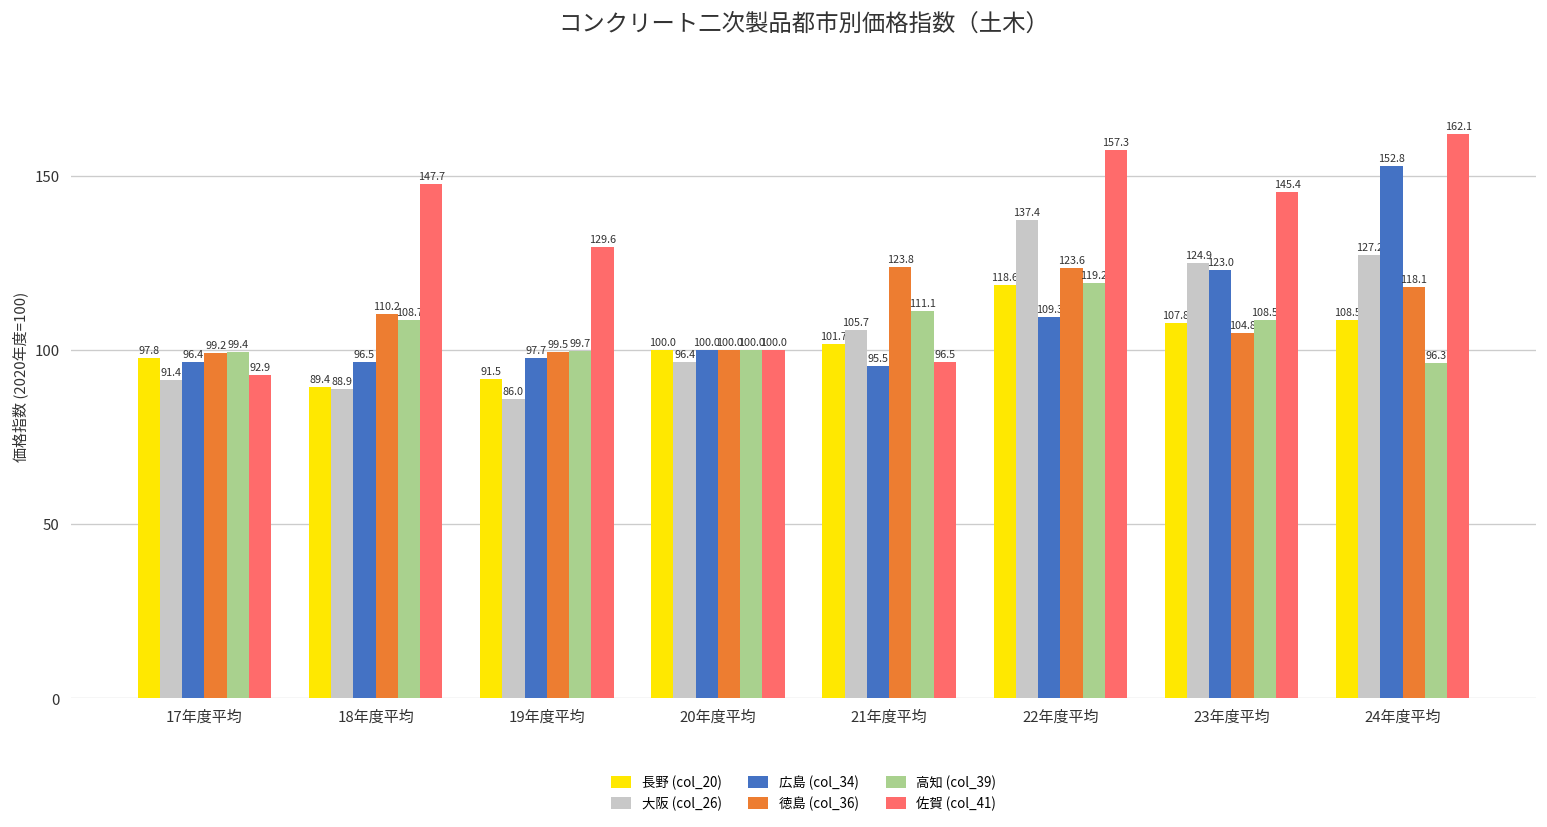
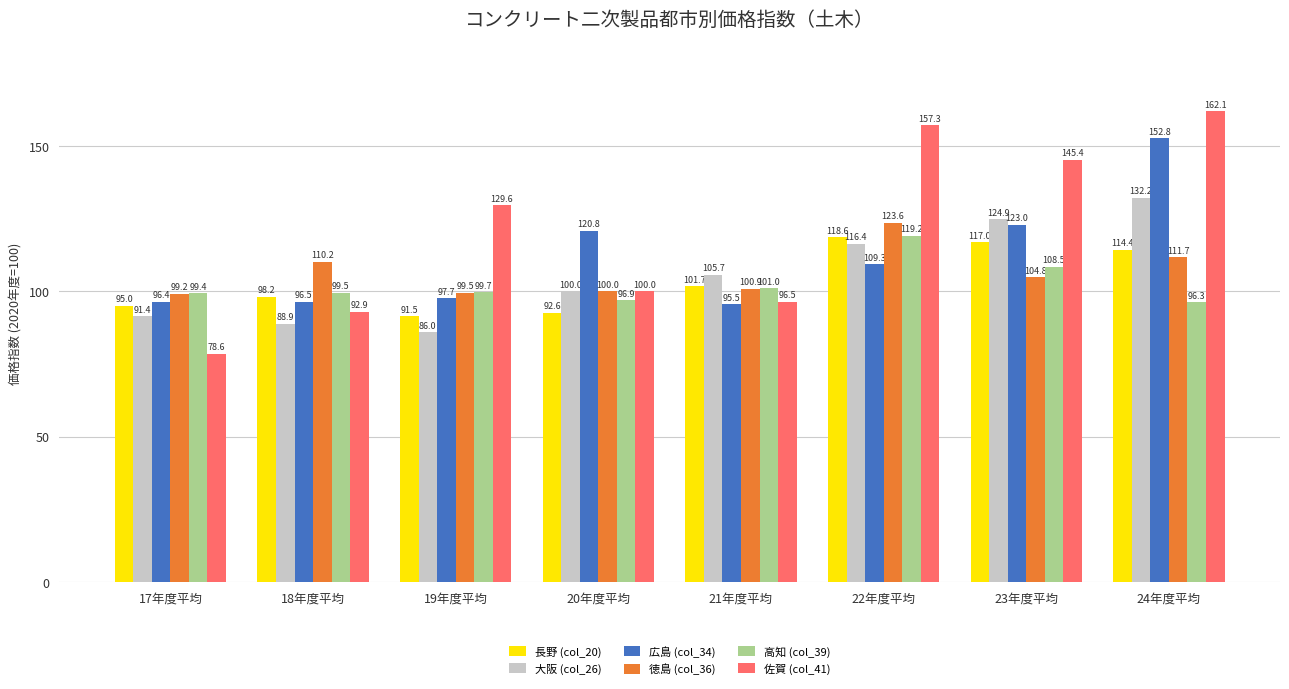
長野 (col_20), 17年度平均: 97.8 -> 95.0
佐賀 (col_41), 17年度平均: 92.9 -> 78.6
長野 (col_20), 18年度平均: 89.4 -> 98.2
高知 (col_39), 18年度平均: 108.7 -> 99.5
佐賀 (col_41), 18年度平均: 147.7 -> 92.9
長野 (col_20), 20年度平均: 100.0 -> 92.6
大阪 (col_26), 20年度平均: 96.4 -> 100.0
広島 (col_34), 20年度平均: 100.0 -> 120.8
高知 (col_39), 20年度平均: 100.0 -> 96.9
徳島 (col_36), 21年度平均: 123.8 -> 100.9
高知 (col_39), 21年度平均: 111.1 -> 101.0
大阪 (col_26), 22年度平均: 137.4 -> 116.4
長野 (col_20), 23年度平均: 107.8 -> 117.0
長野 (col_20), 24年度平均: 108.5 -> 114.4
大阪 (col_26), 24年度平均: 127.2 -> 132.2
徳島 (col_36), 24年度平均: 118.1 -> 111.7
